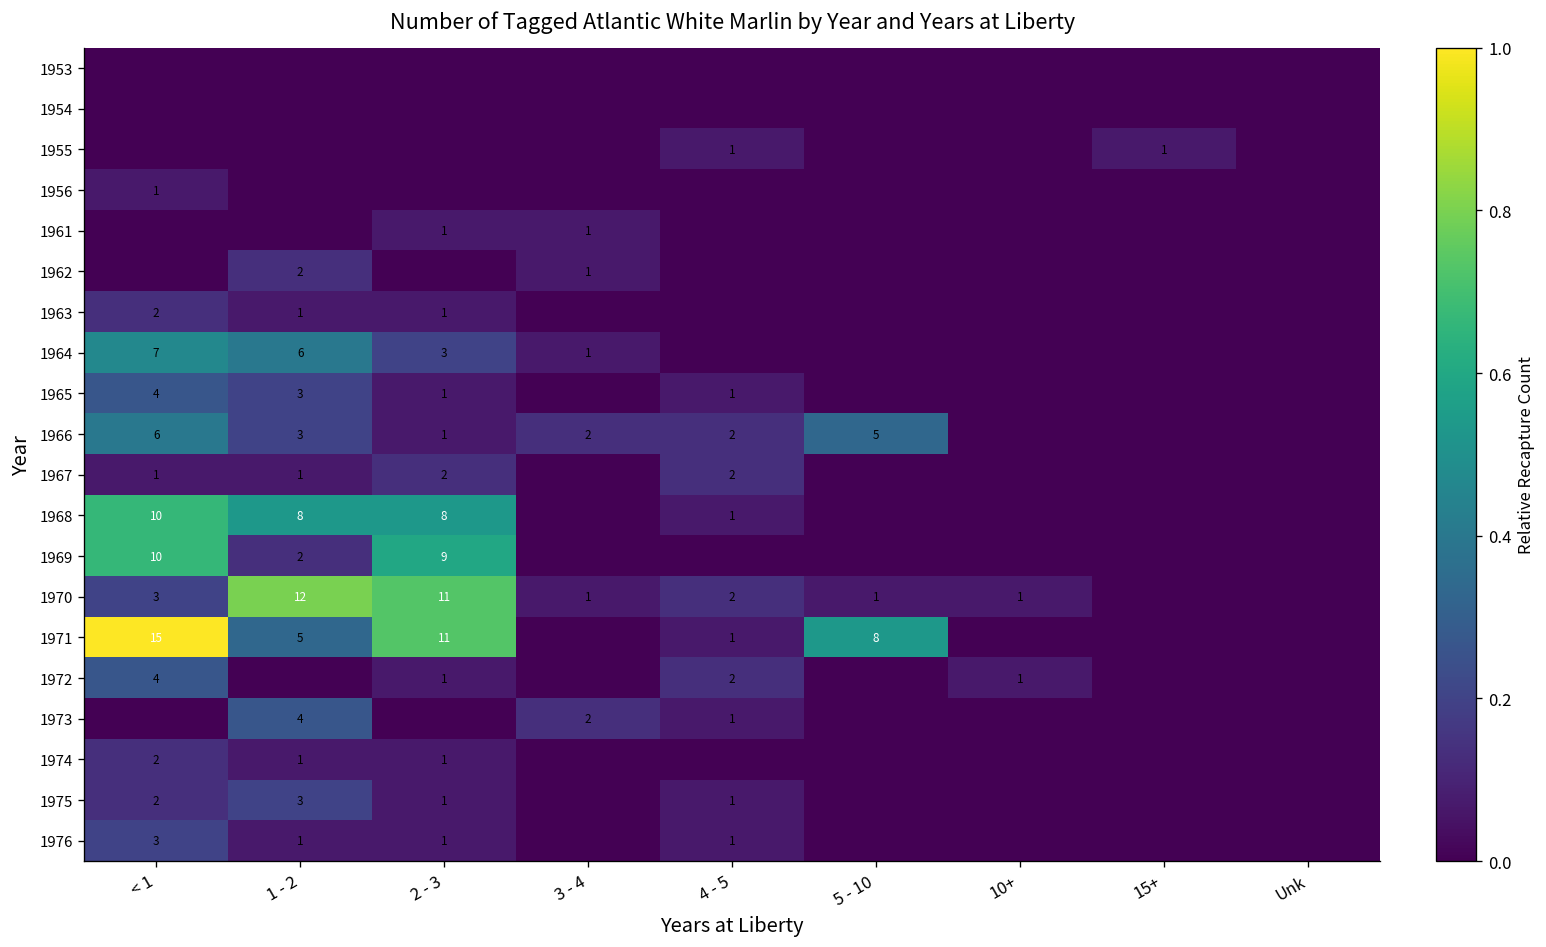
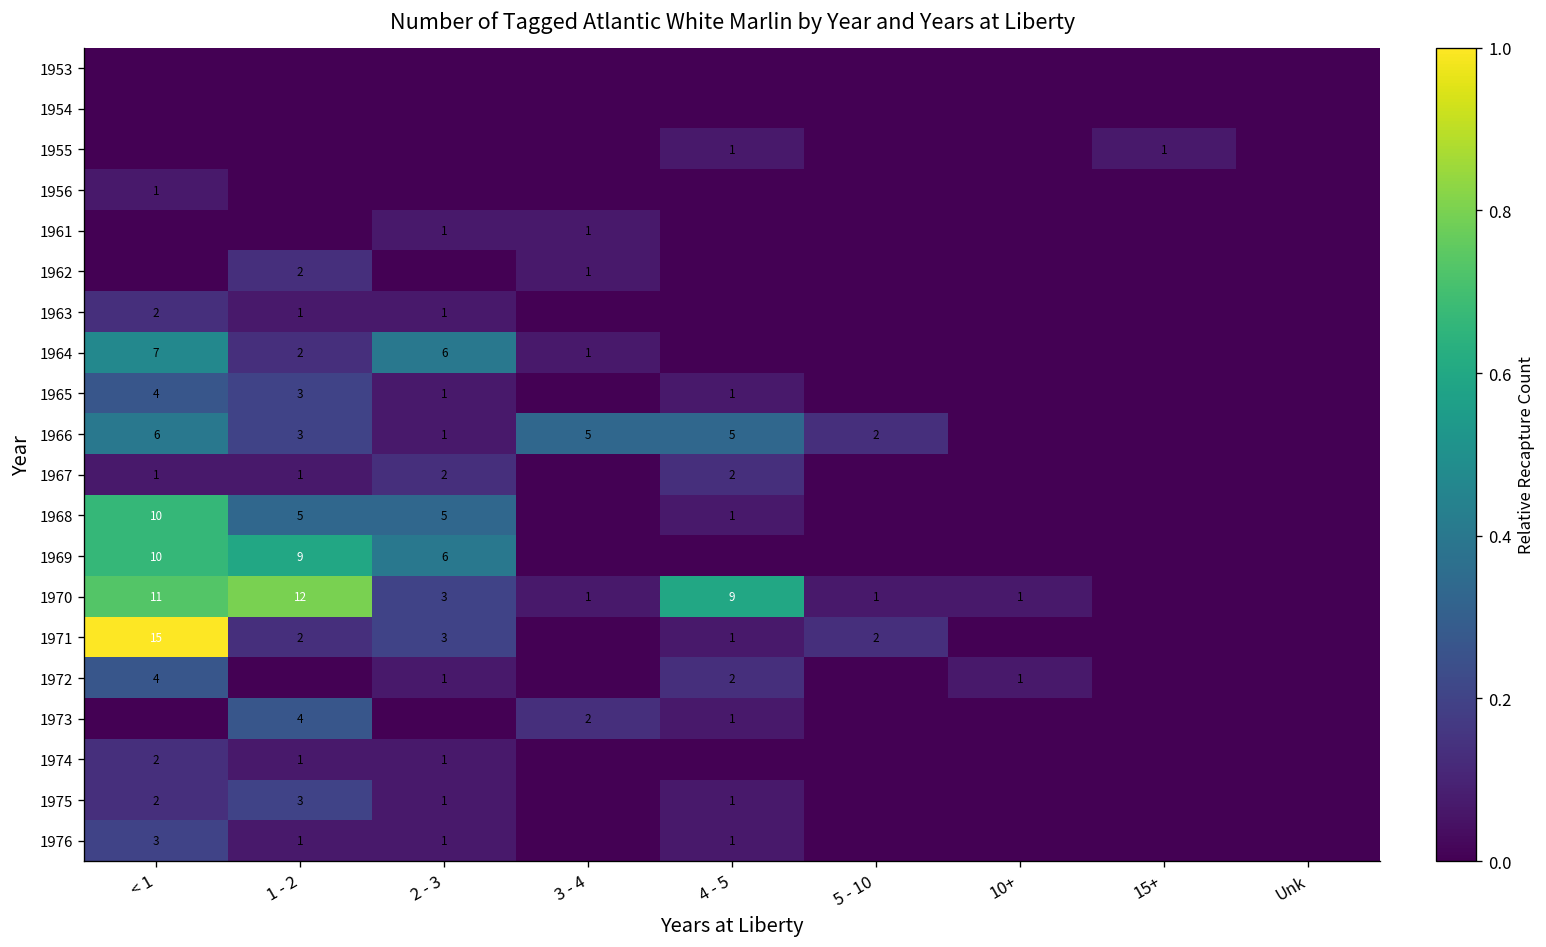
1964, 1 - 2: 6 -> 2
1964, 2 - 3: 3 -> 6
1966, 3 - 4: 2 -> 5
1966, 4 - 5: 2 -> 5
1966, 5 - 10: 5 -> 2
1968, 1 - 2: 8 -> 5
1968, 2 - 3: 8 -> 5
1969, 1 - 2: 2 -> 9
1969, 2 - 3: 9 -> 6
1970, < 1: 3 -> 11
1970, 2 - 3: 11 -> 3
1970, 4 - 5: 2 -> 9
1971, 1 - 2: 5 -> 2
1971, 2 - 3: 11 -> 3
1971, 5 - 10: 8 -> 2
